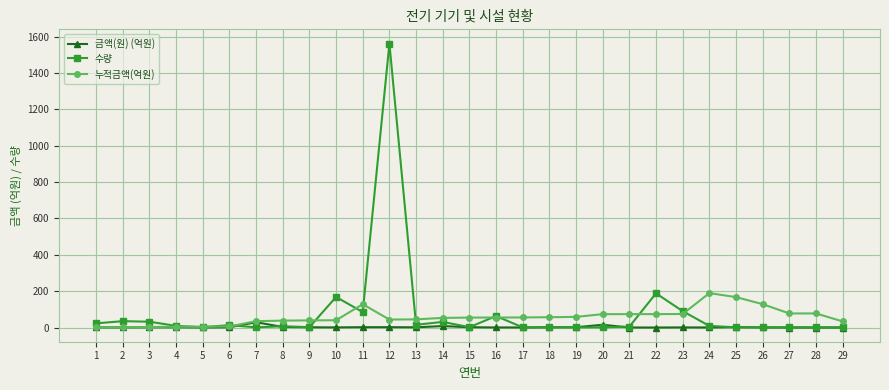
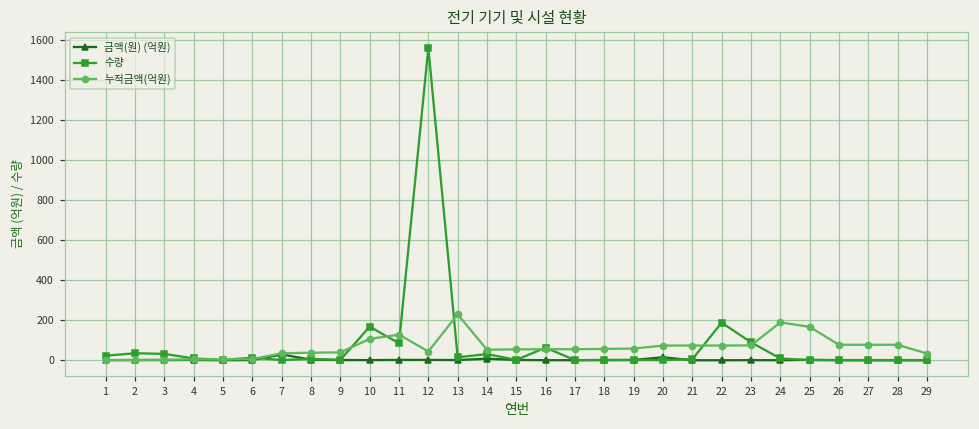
누적금액(억원), 10: 40 -> 110
누적금액(억원), 13: 40 -> 230
누적금액(억원), 26: 130 -> 80
